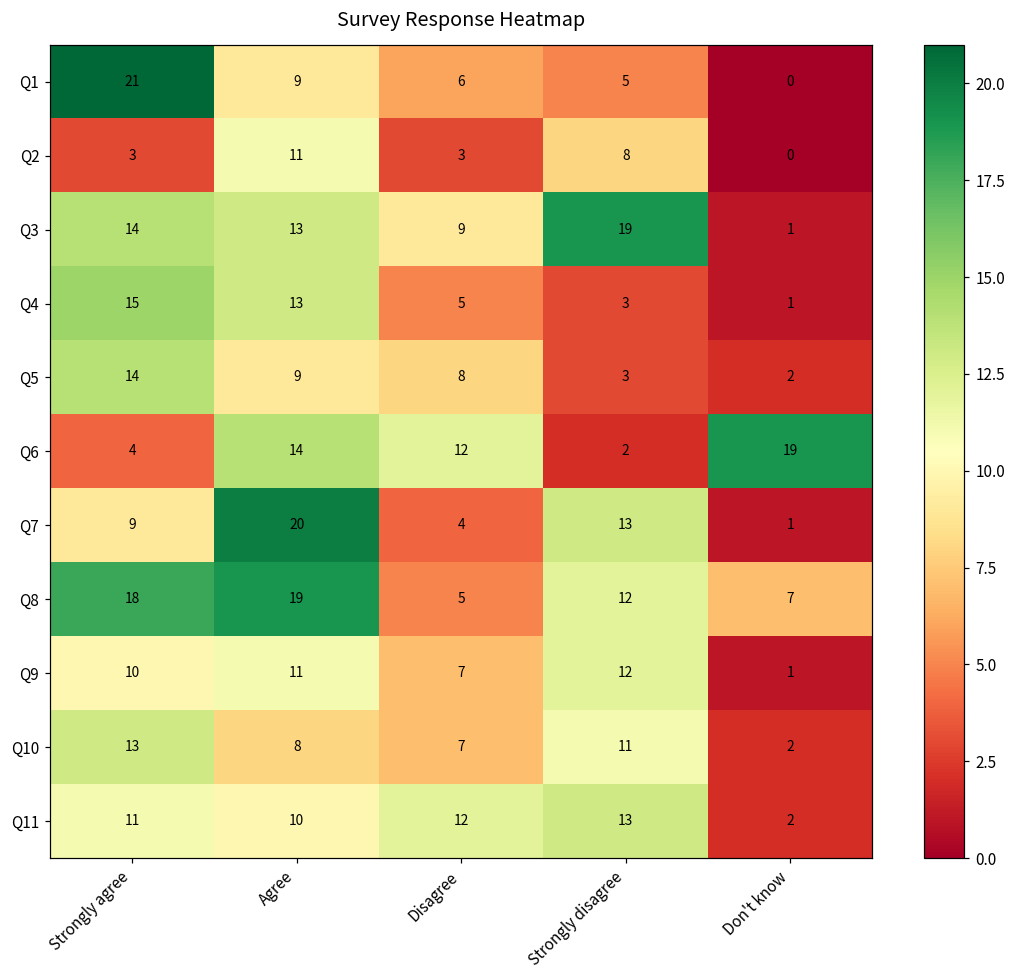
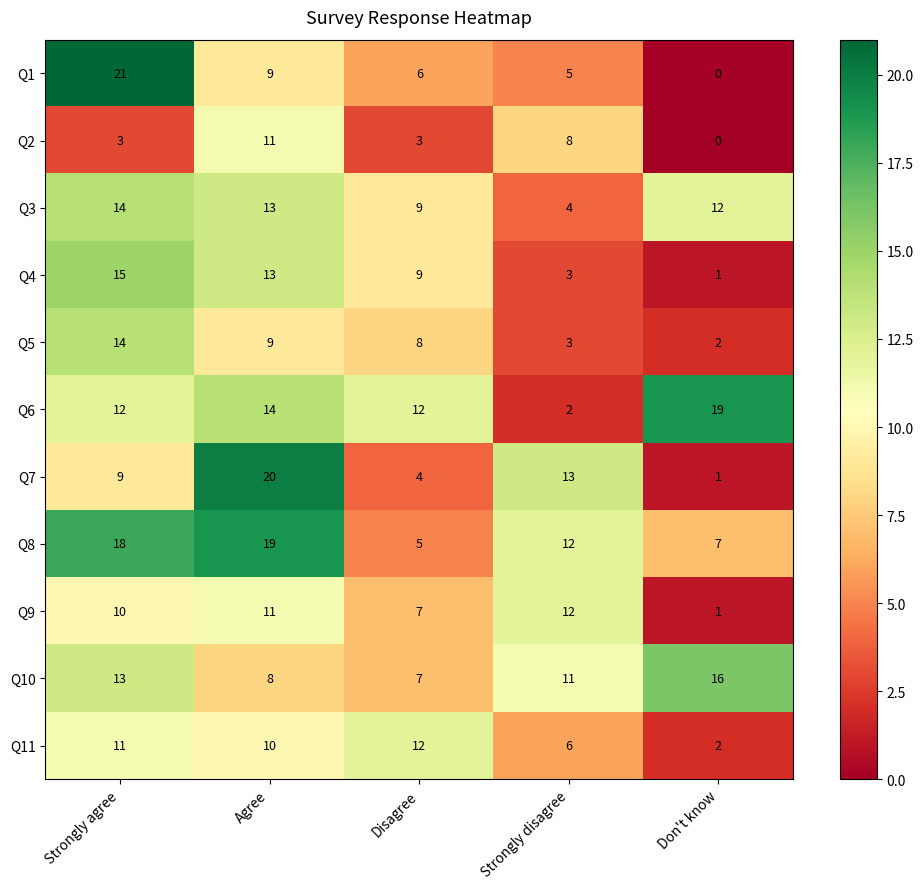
Q3, Strongly disagree: 19 -> 4
Q3, Don't know: 1 -> 12
Q4, Disagree: 5 -> 9
Q6, Strongly agree: 4 -> 12
Q10, Don't know: 2 -> 16
Q11, Strongly disagree: 13 -> 6
